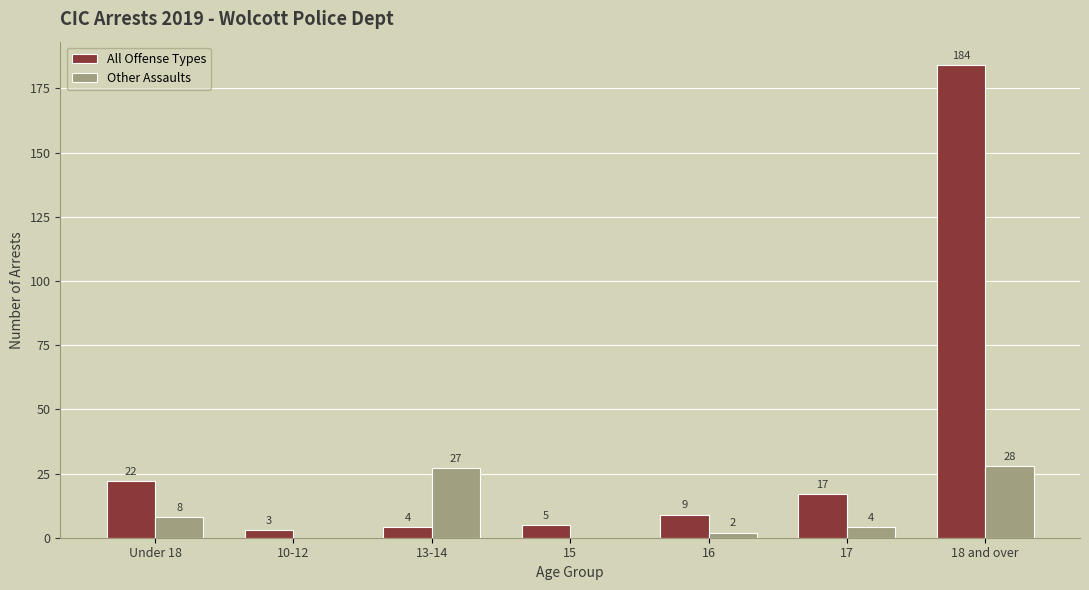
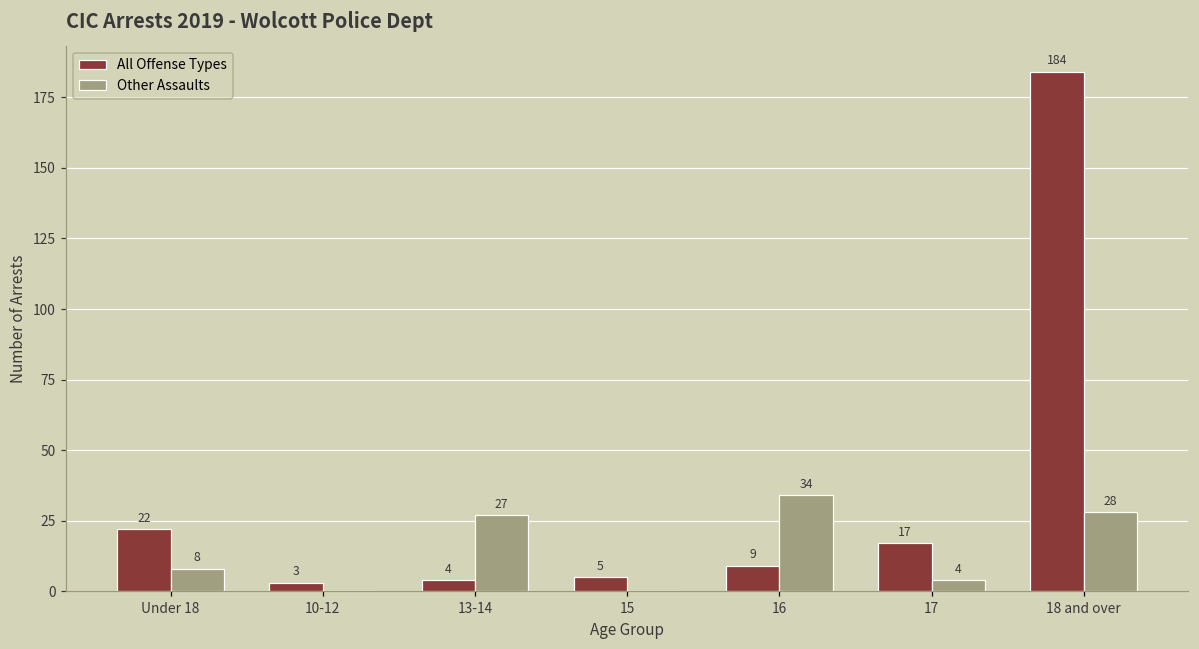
Other Assaults, 16: 2 -> 34
